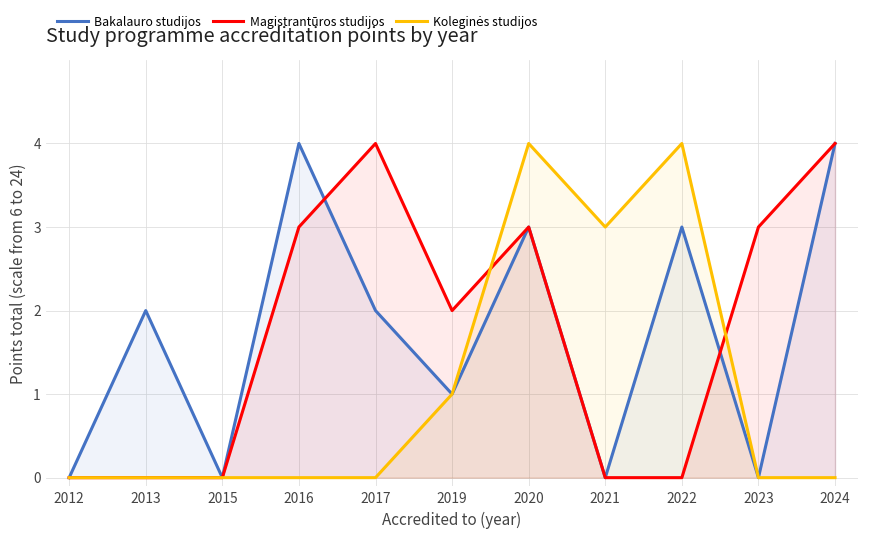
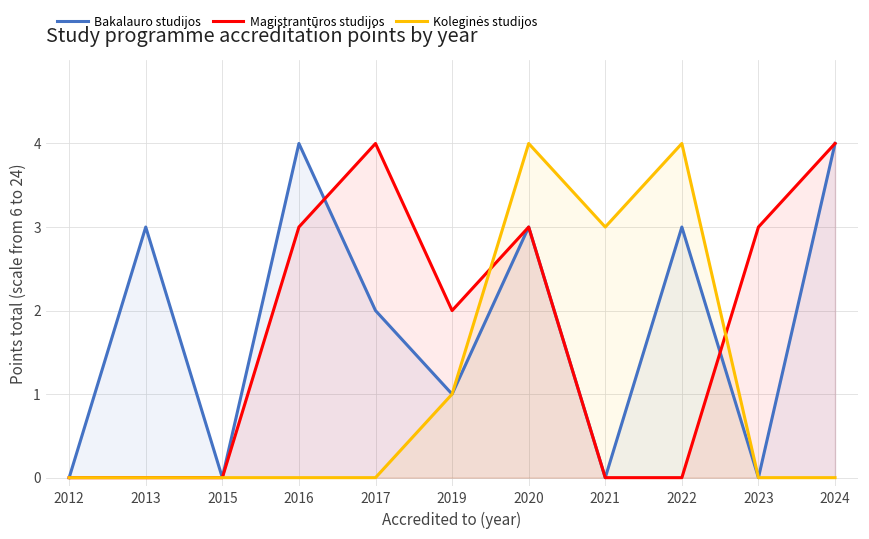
Bakalauro studijos, 2013: 2 -> 3
